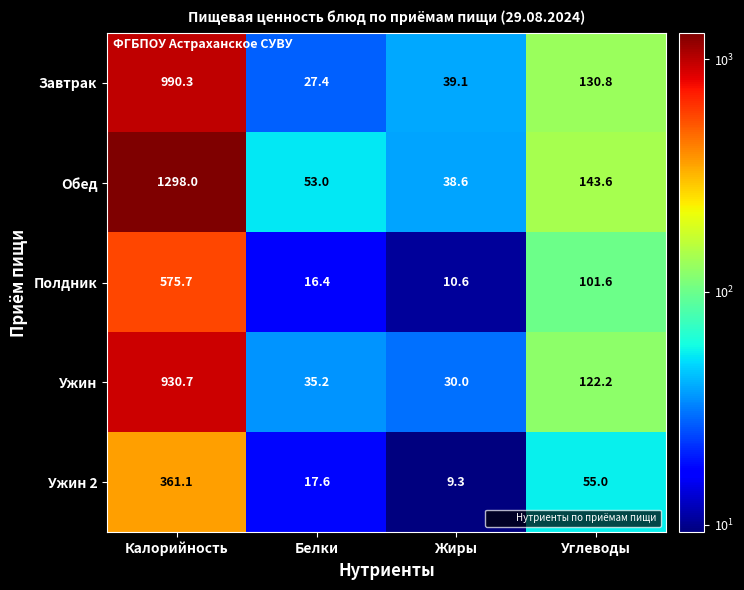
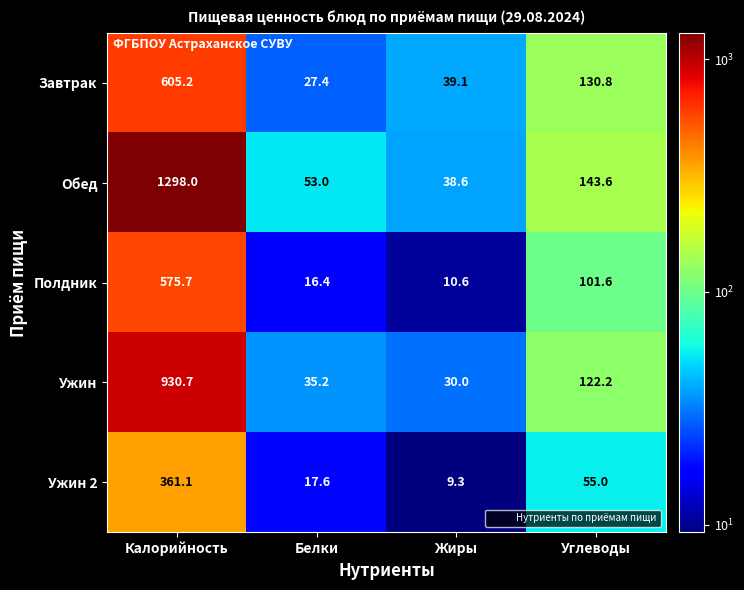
Завтрак, Калорийность: 990.3 -> 605.2
